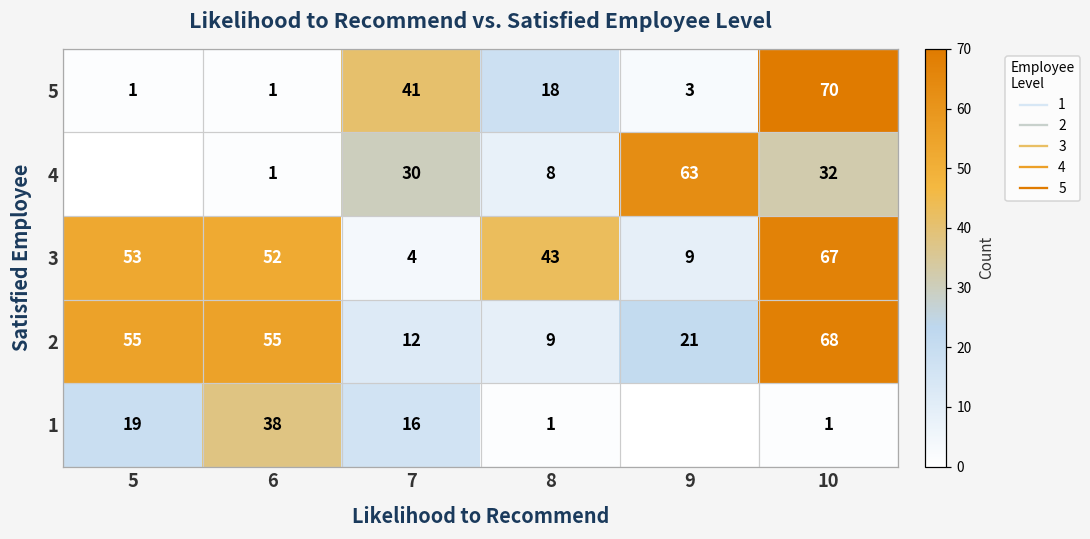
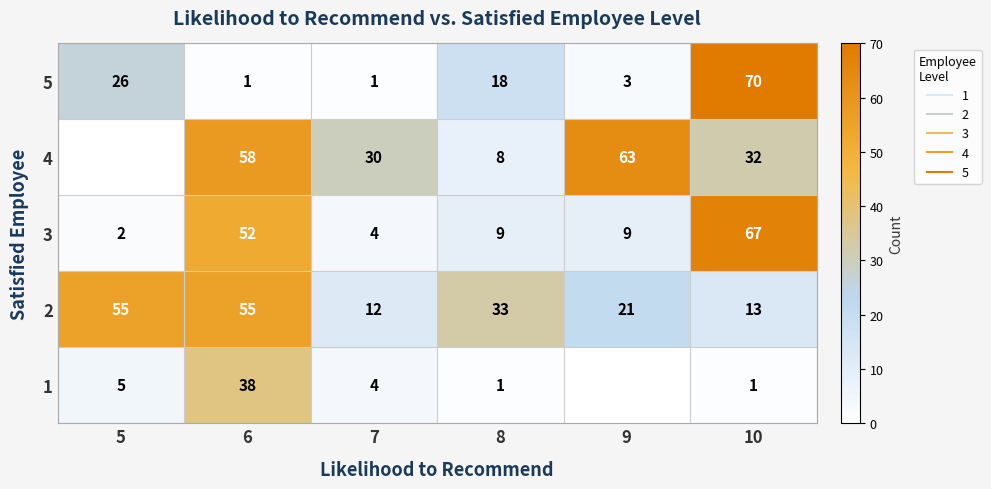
5, 5: 1 -> 26
5, 7: 41 -> 1
4, 6: 1 -> 58
3, 5: 53 -> 2
3, 8: 43 -> 9
2, 8: 9 -> 33
2, 10: 68 -> 13
1, 5: 19 -> 5
1, 7: 16 -> 4
